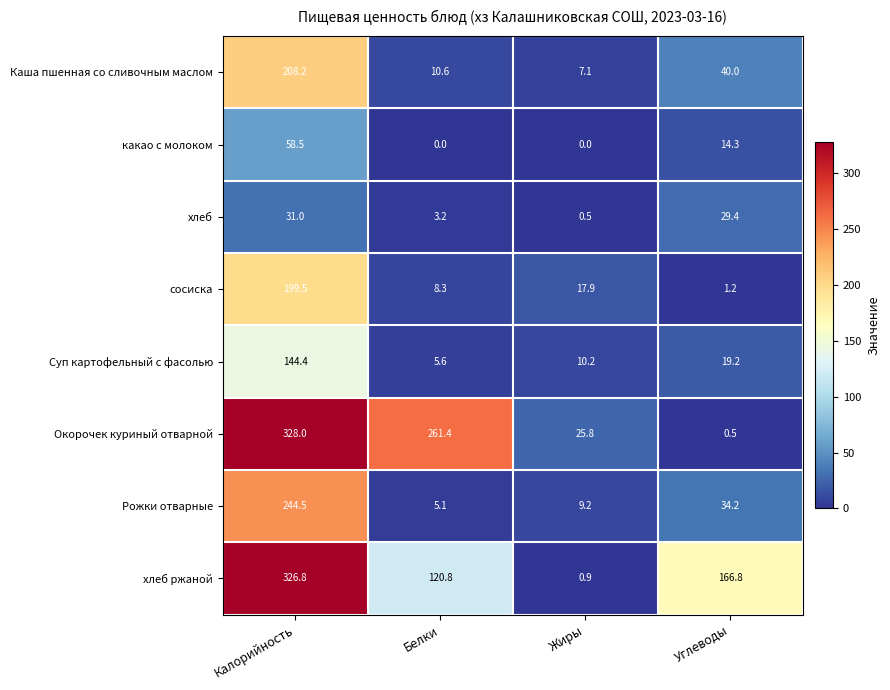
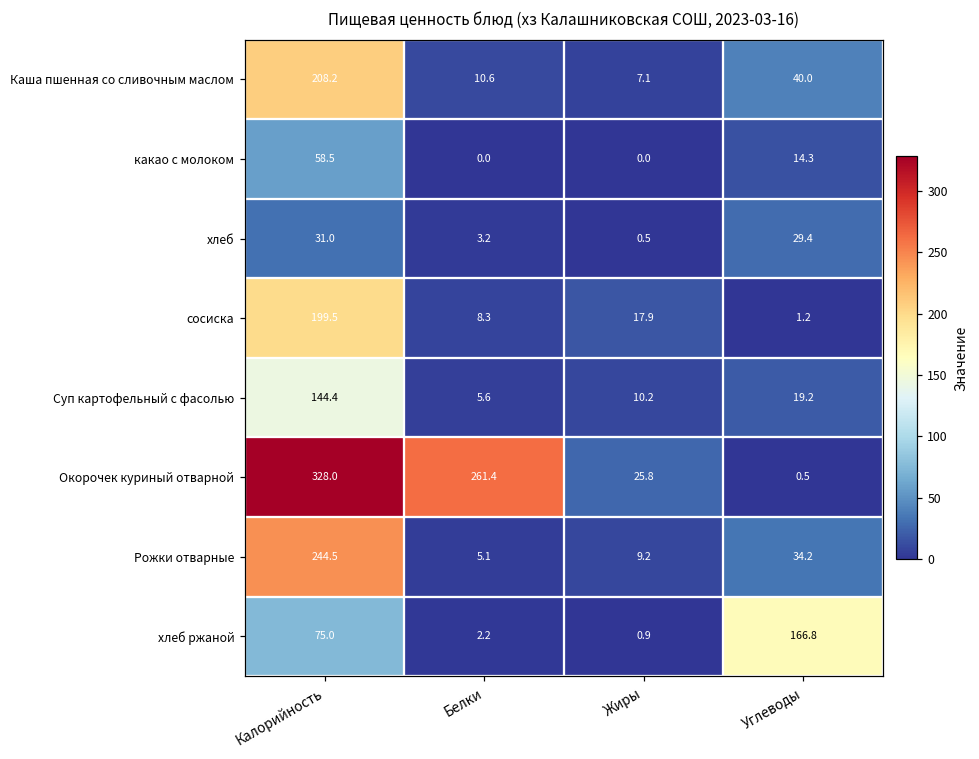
хлеб ржаной, Калорийность: 326.8 -> 75.0
хлеб ржаной, Белки: 120.8 -> 2.2
